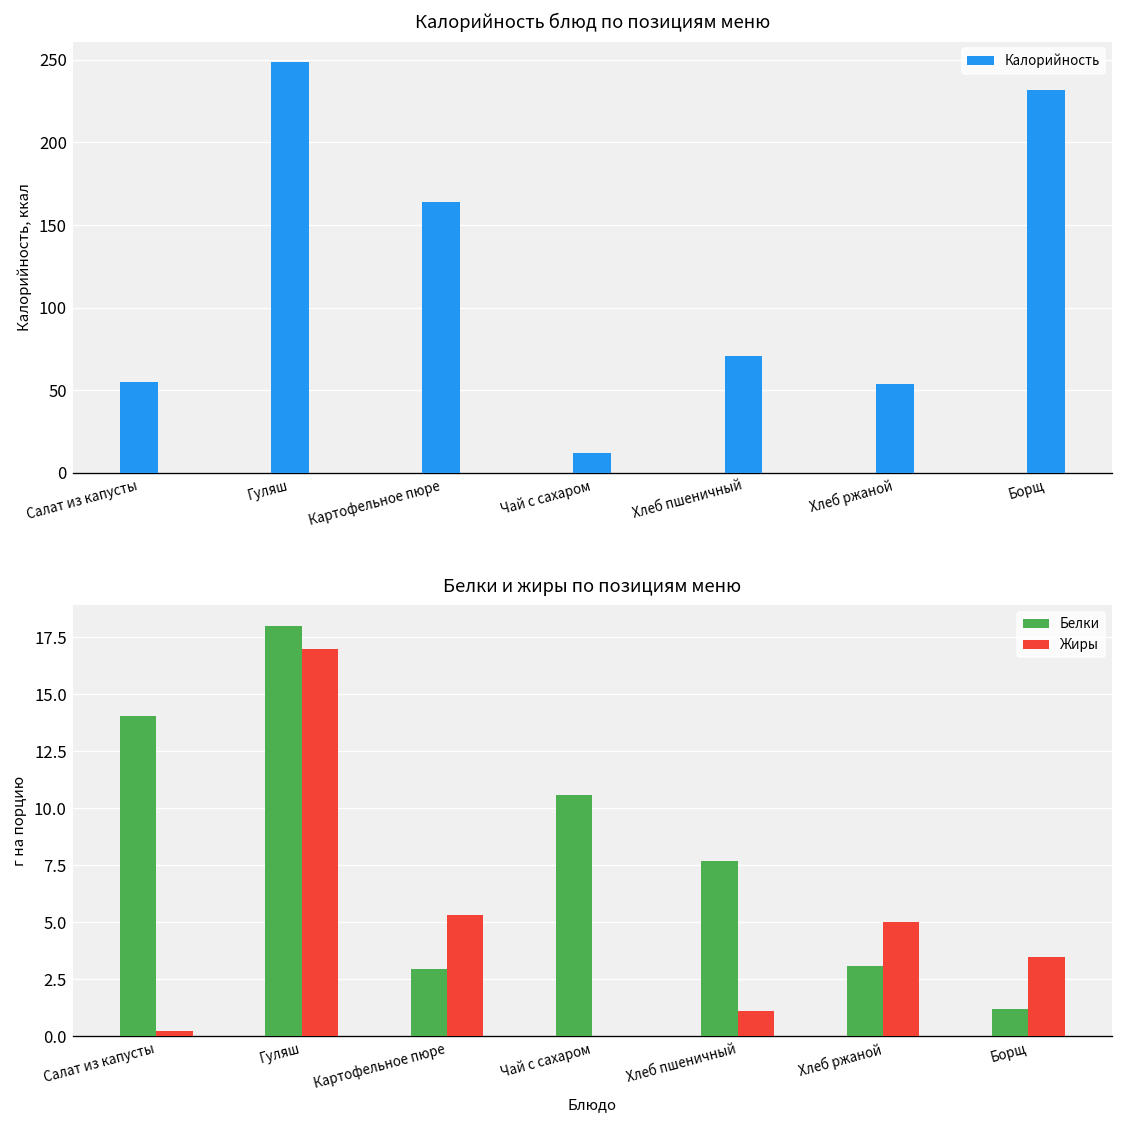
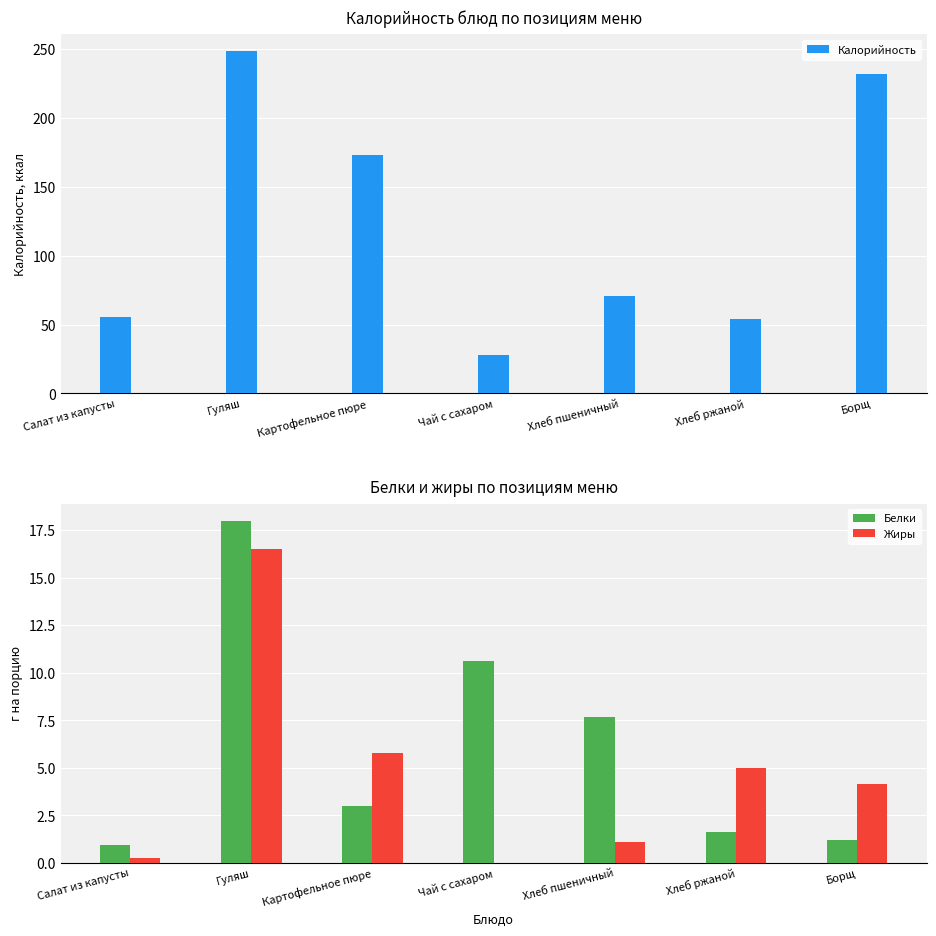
Калорийность блюд по позициям меню, Картофельное пюре: 164 -> 173
Калорийность блюд по позициям меню, Чай с сахаром: 12 -> 28
Белки и жиры по позициям меню, Белки, Салат из капусты: 14.1 -> 0.9
Белки и жиры по позициям меню, Жиры, Гуляш: 17.0 -> 16.5
Белки и жиры по позициям меню, Жиры, Картофельное пюре: 5.3 -> 5.8
Белки и жиры по позициям меню, Белки, Хлеб ржаной: 3.1 -> 1.6
Белки и жиры по позициям меню, Жиры, Борщ: 3.5 -> 4.2
